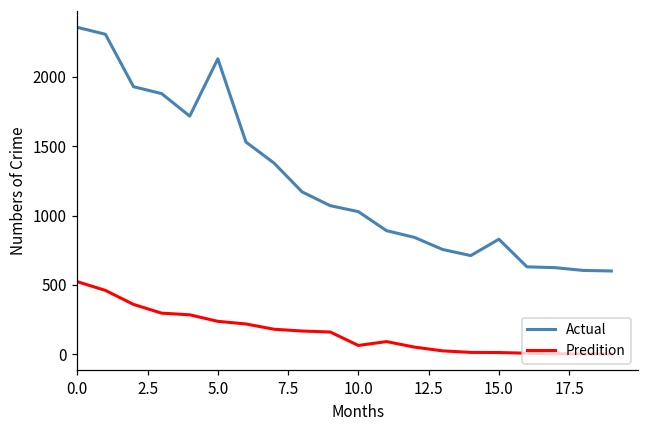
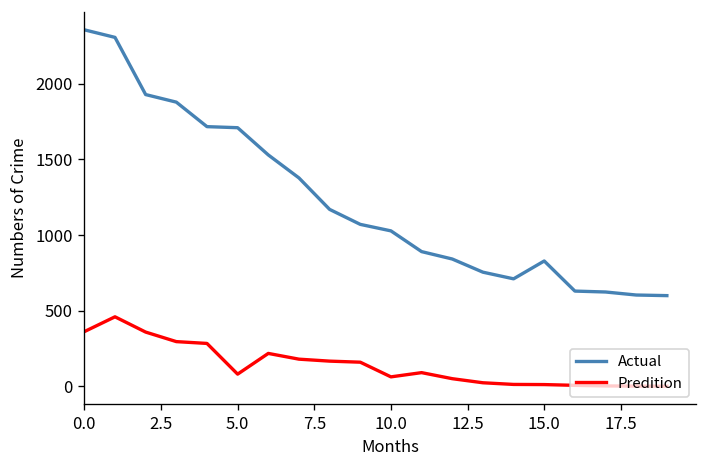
Predition, 0.0: 520 -> 360
Actual, 5.0: 2130 -> 1710
Predition, 5.0: 240 -> 80
